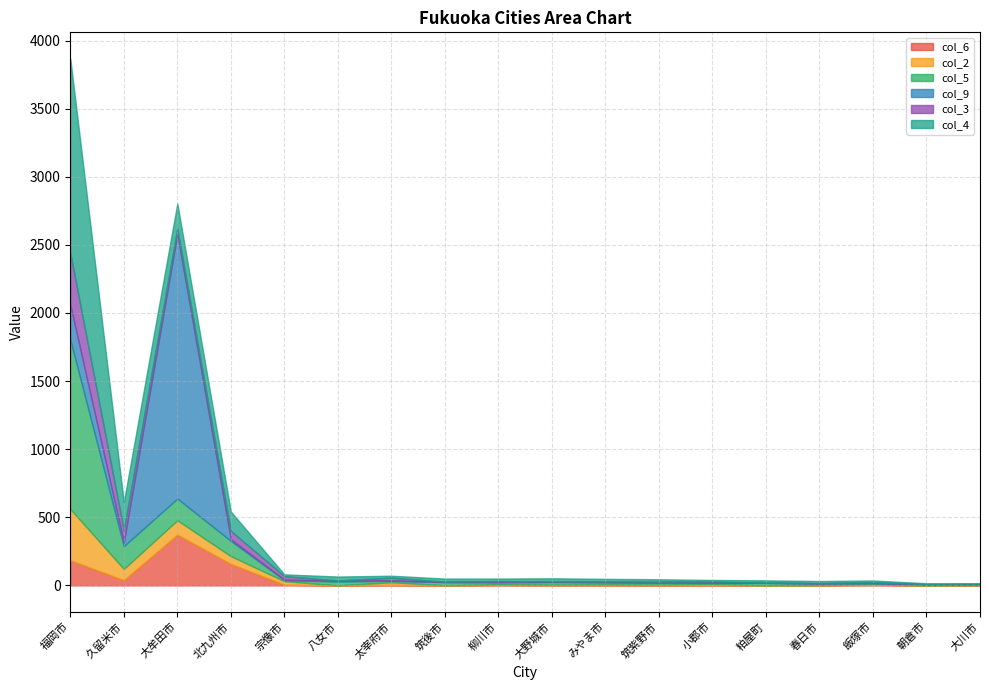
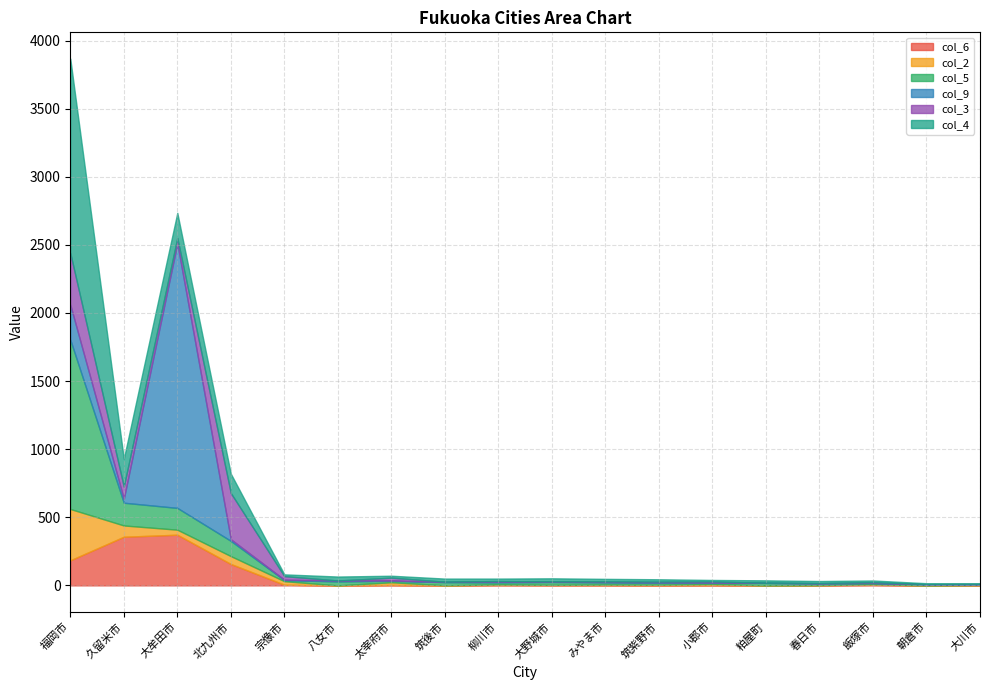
col_6, 久留米市: 40 -> 360
col_2, 大牟田市: 110 -> 40
col_3, 北九州市: 60 -> 340
